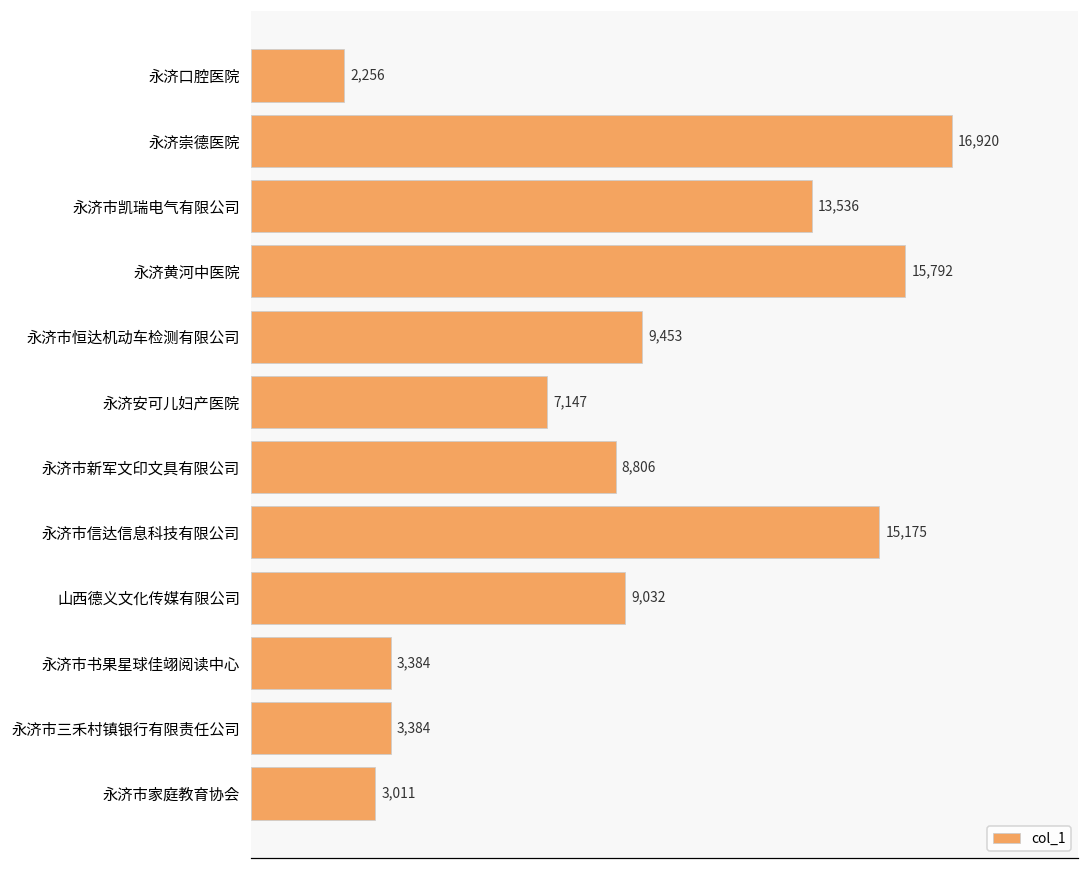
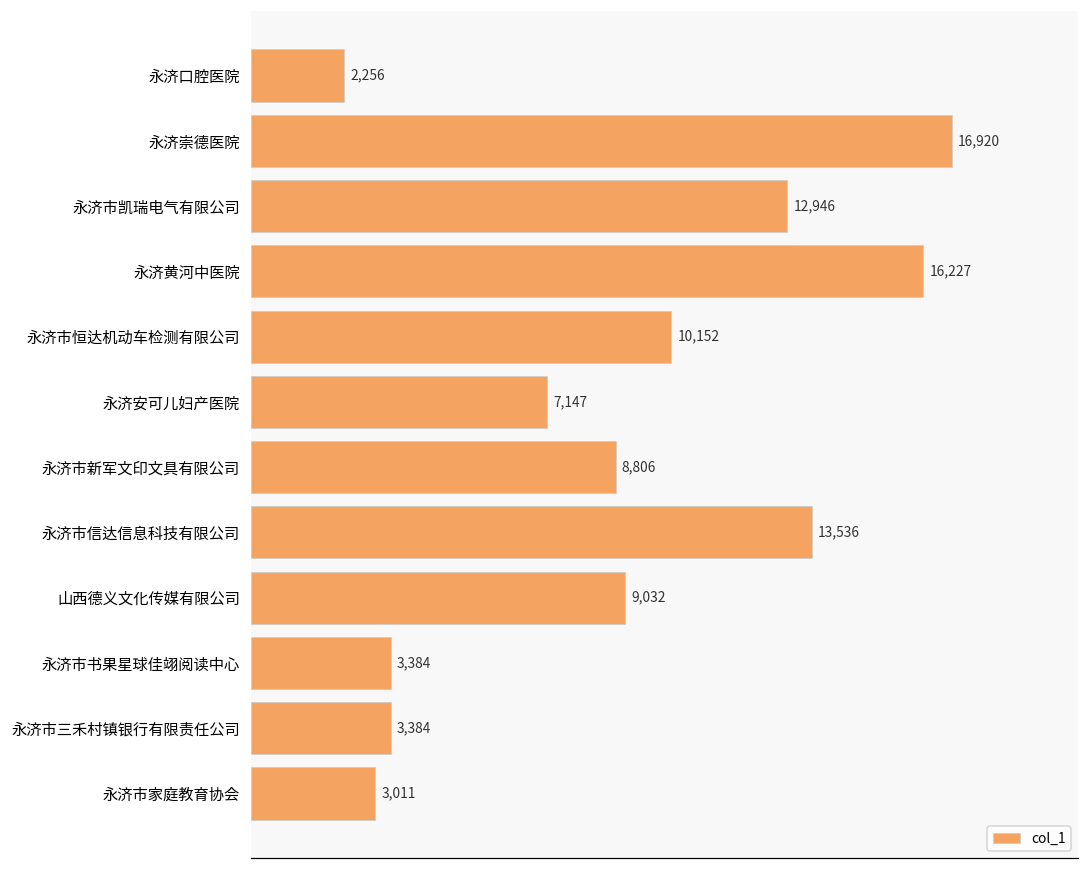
永济市凯瑞电气有限公司: 13,536 -> 12,946
永济黄河中医院: 15,792 -> 16,227
永济市恒达机动车检测有限公司: 9,453 -> 10,152
永济市信达信息科技有限公司: 15,175 -> 13,536
